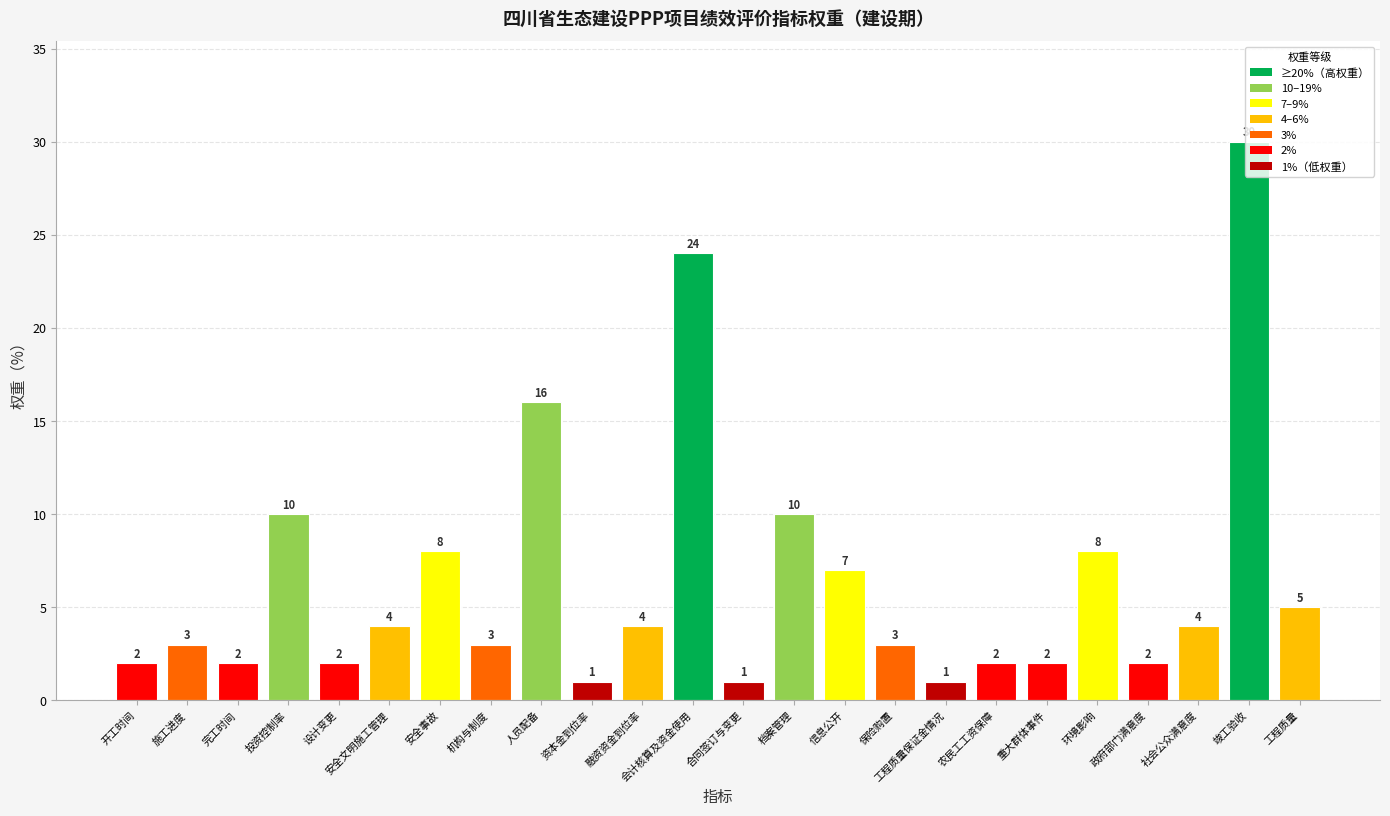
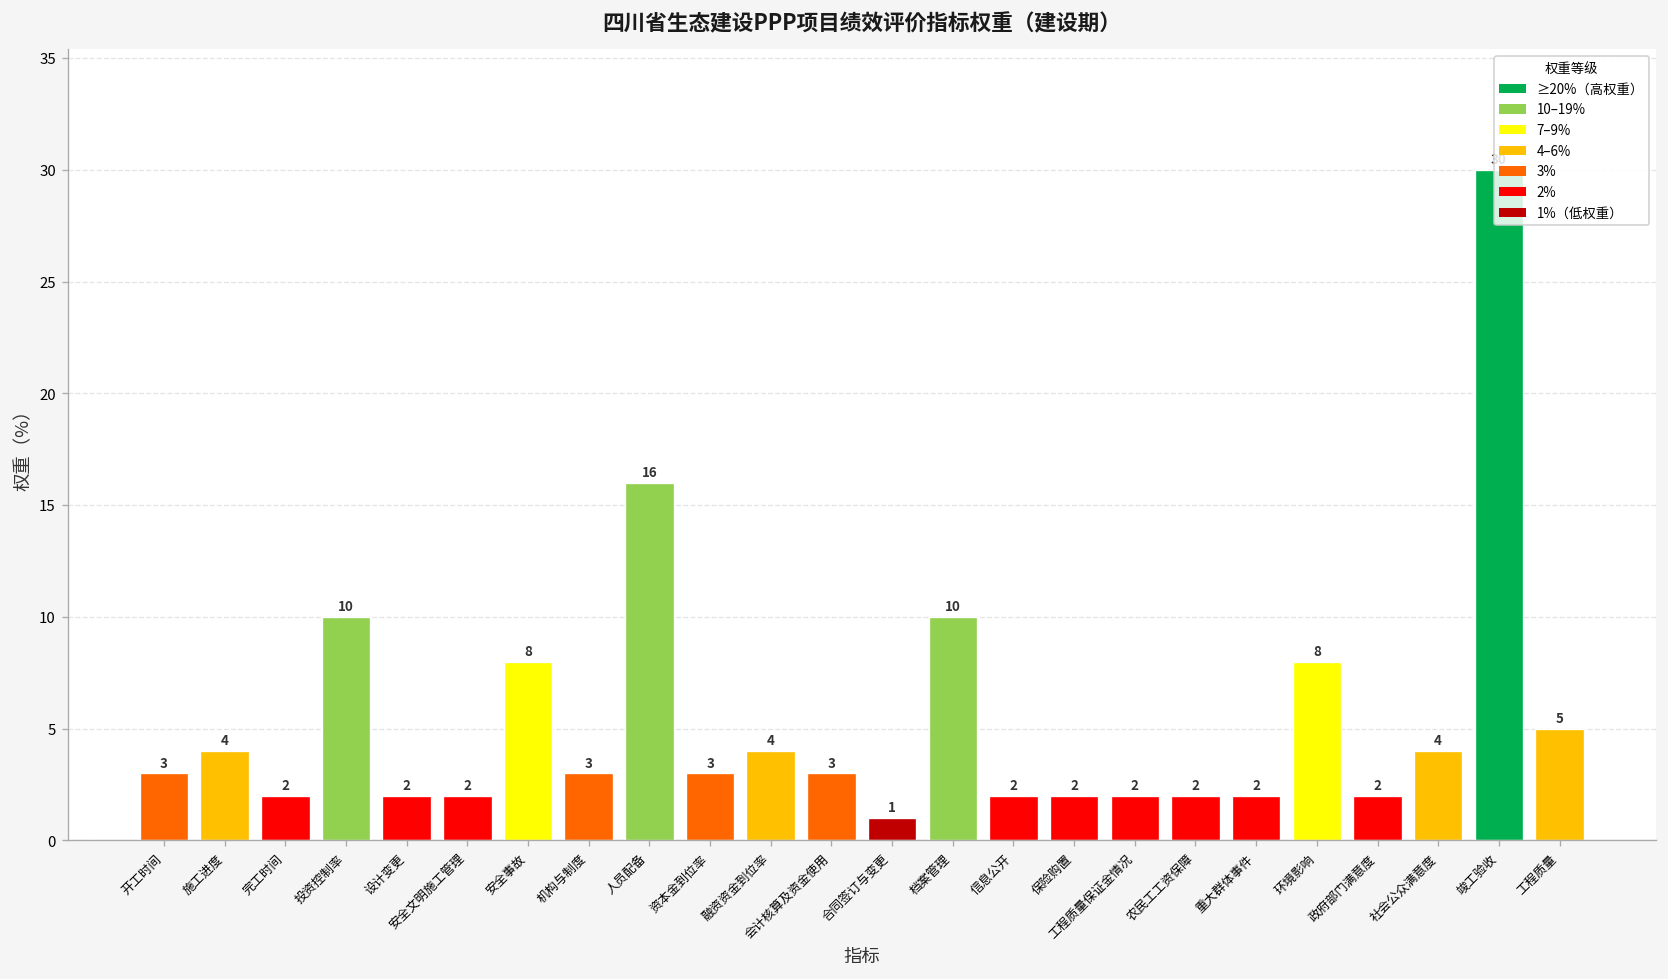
开工时间: 2 -> 3
施工进度: 3 -> 4
安全文明施工管理: 4 -> 2
资本金到位率: 1 -> 3
会计核算及资金使用: 24 -> 3
信息公开: 7 -> 2
保险购置: 3 -> 2
工程质量保证金情况: 1 -> 2
